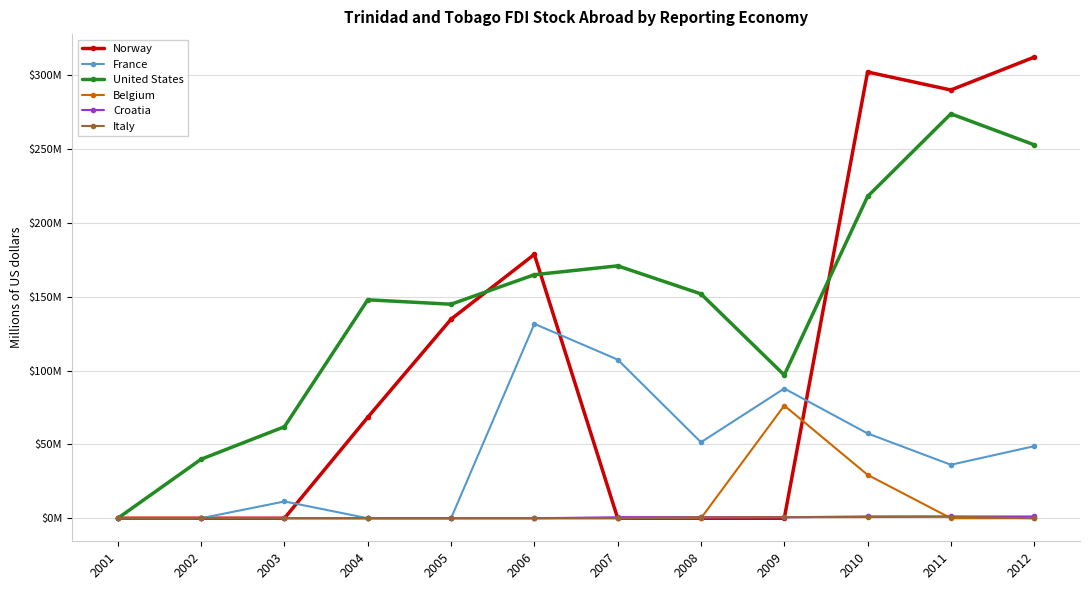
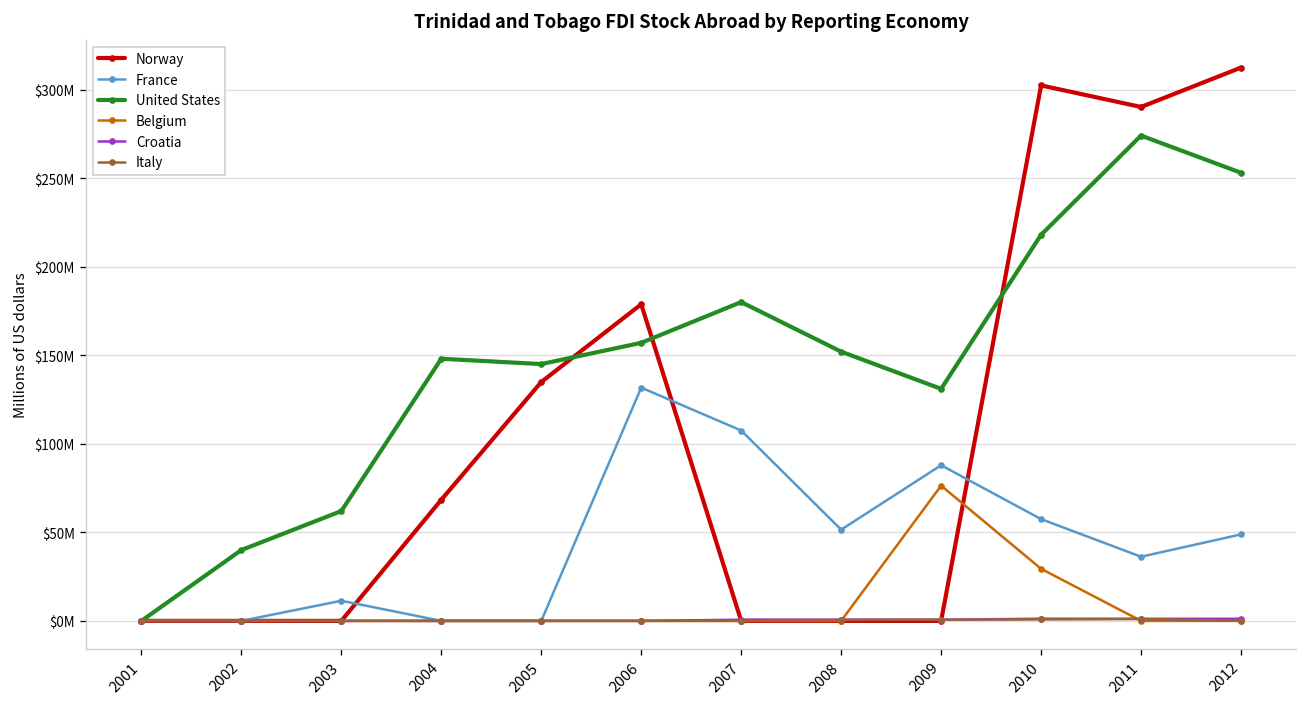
United States, 2006: $165000000 -> $157000000
United States, 2007: $171000000 -> $180000000
United States, 2009: $97000000 -> $131000000
